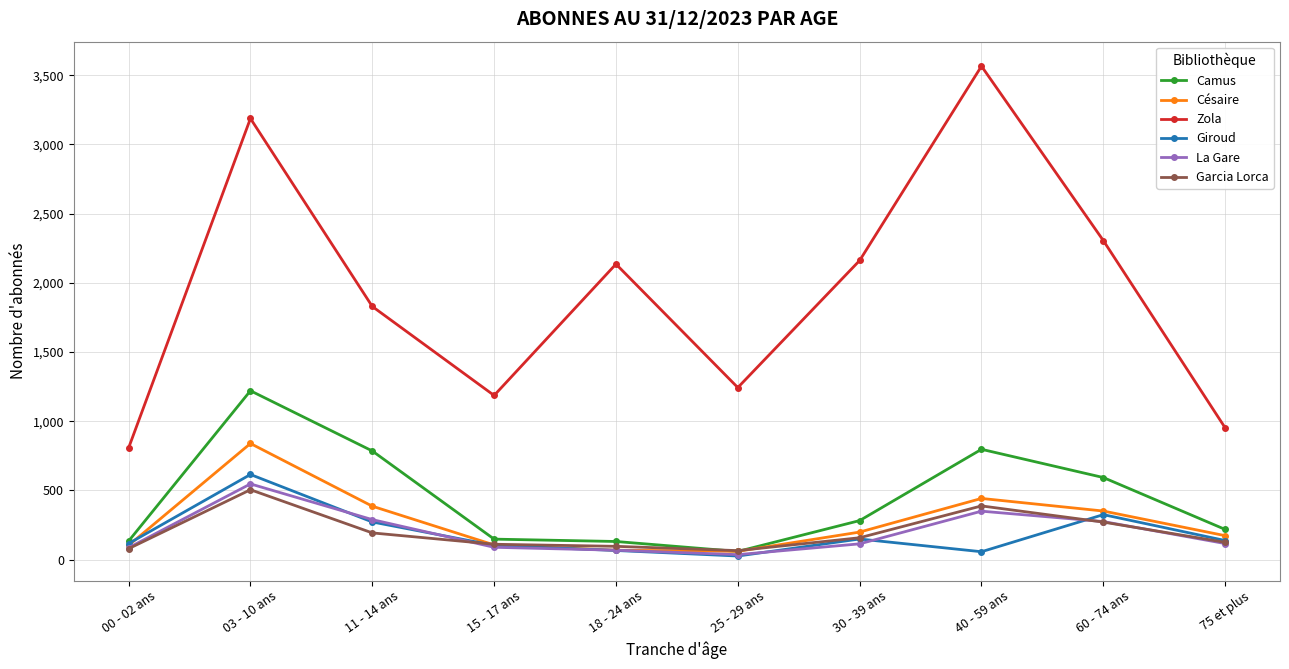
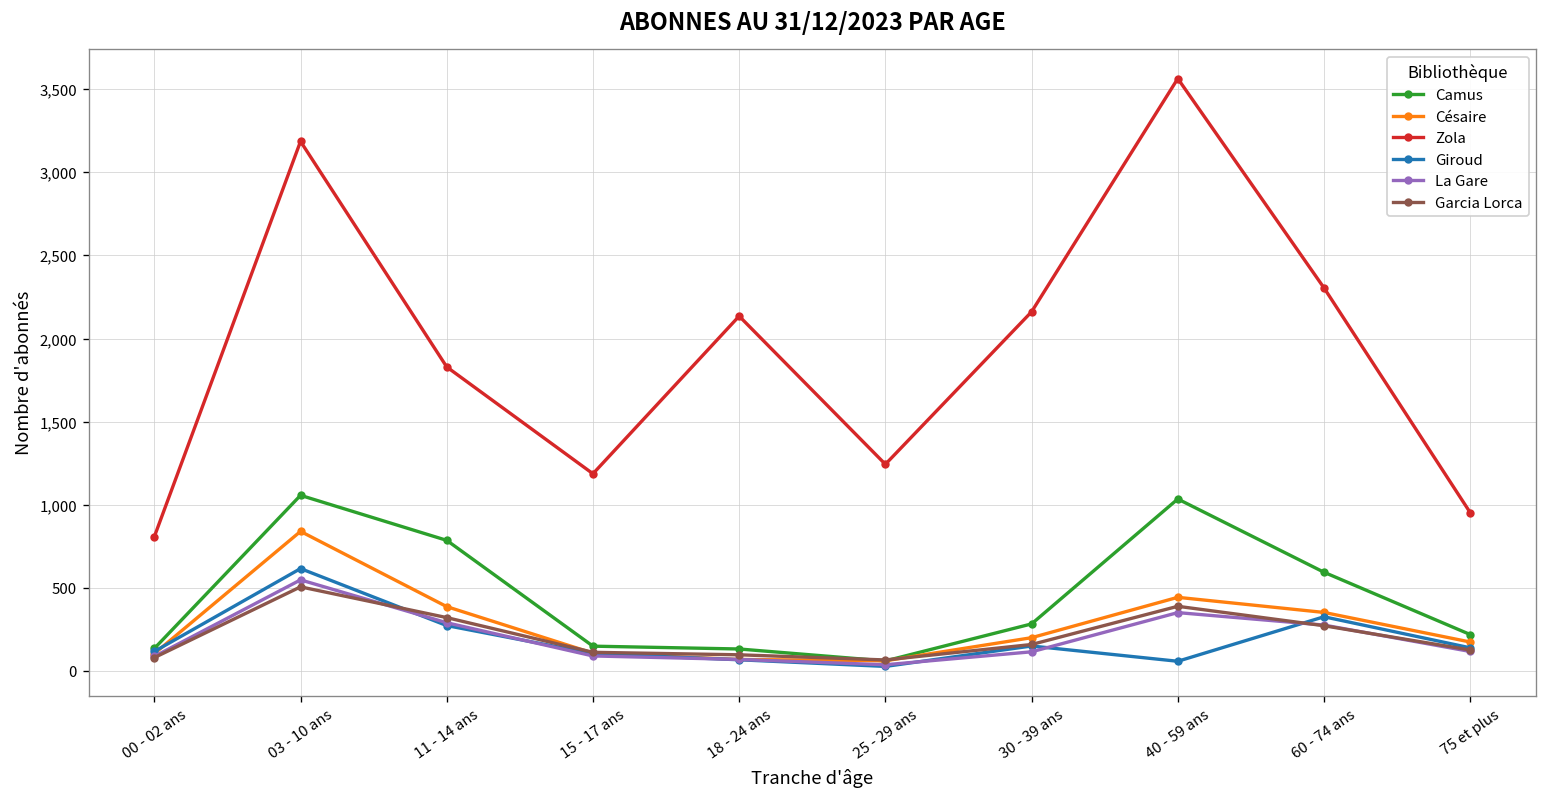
Camus, 03 - 10 ans: 1,220 -> 1,060
Garcia Lorca, 11 - 14 ans: 190 -> 320
Camus, 40 - 59 ans: 800 -> 1,030
